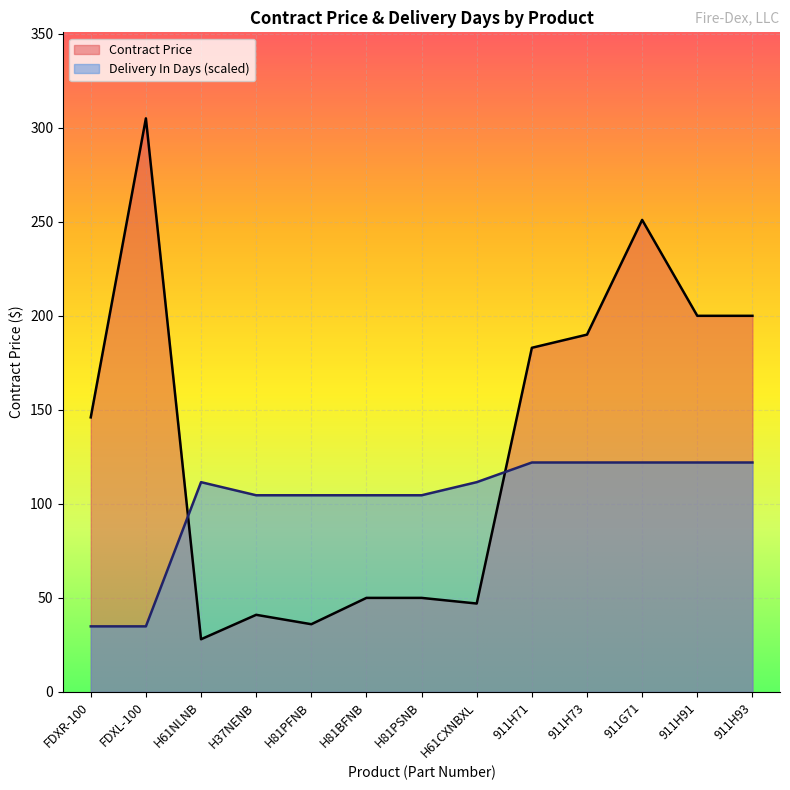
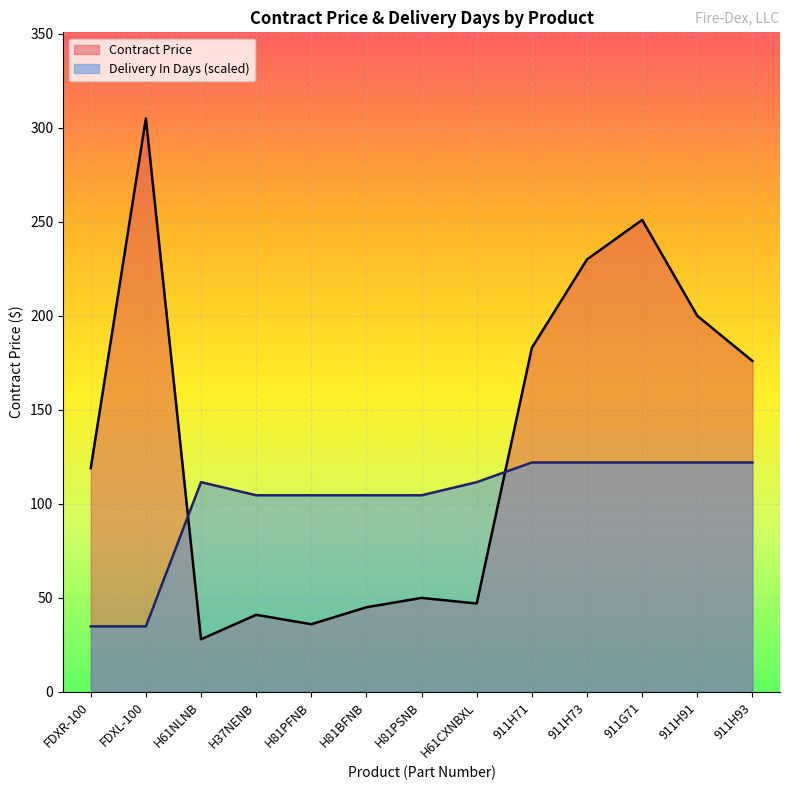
Contract Price, FDXR-100: 146 -> 119
Contract Price, H81BFNB: 50 -> 45
Contract Price, 911H73: 190 -> 230
Contract Price, 911H93: 200 -> 176
